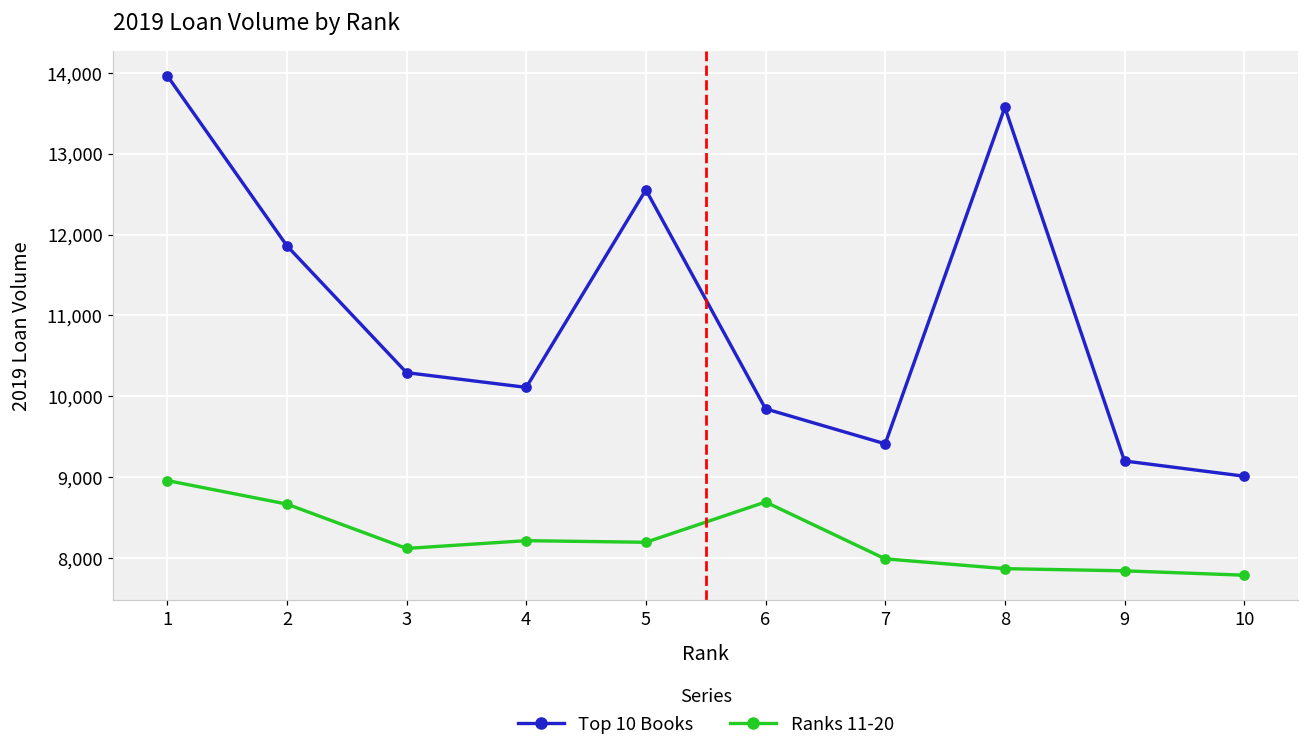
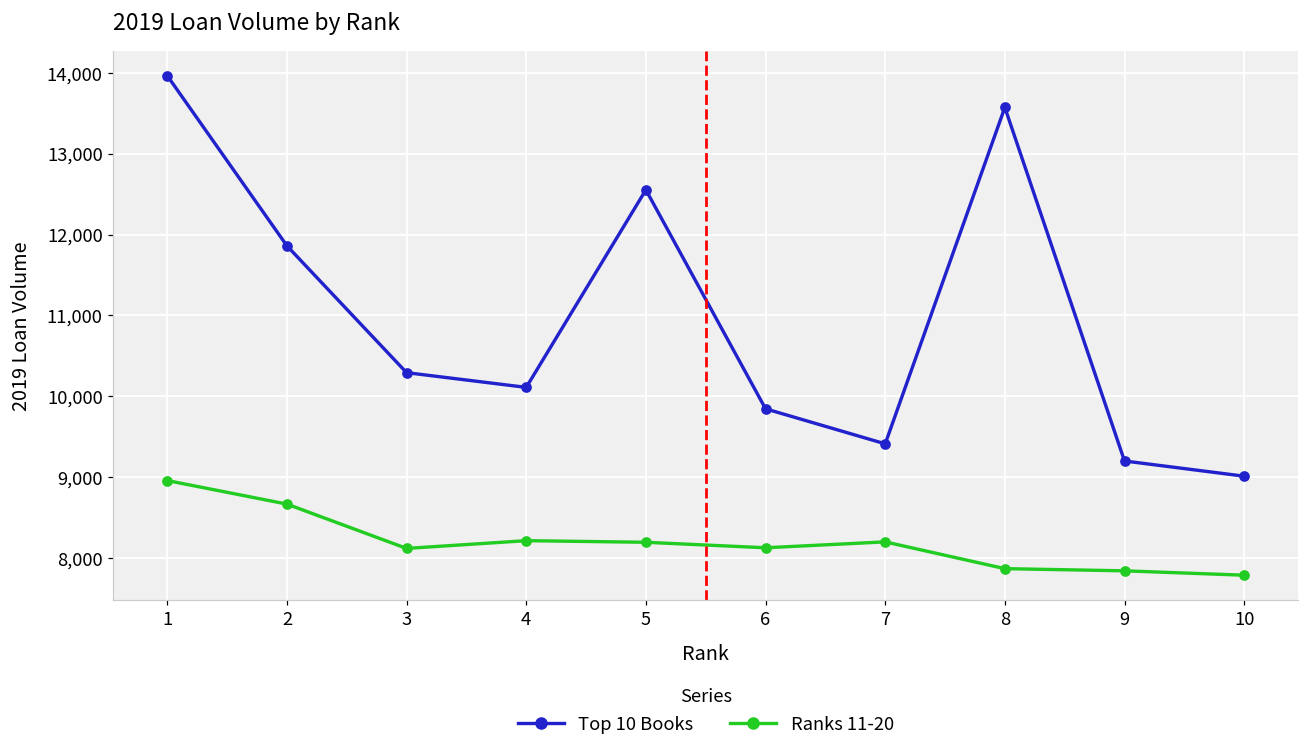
Ranks 11-20, 6: 8,700 -> 8,100
Ranks 11-20, 7: 8,000 -> 8,200
